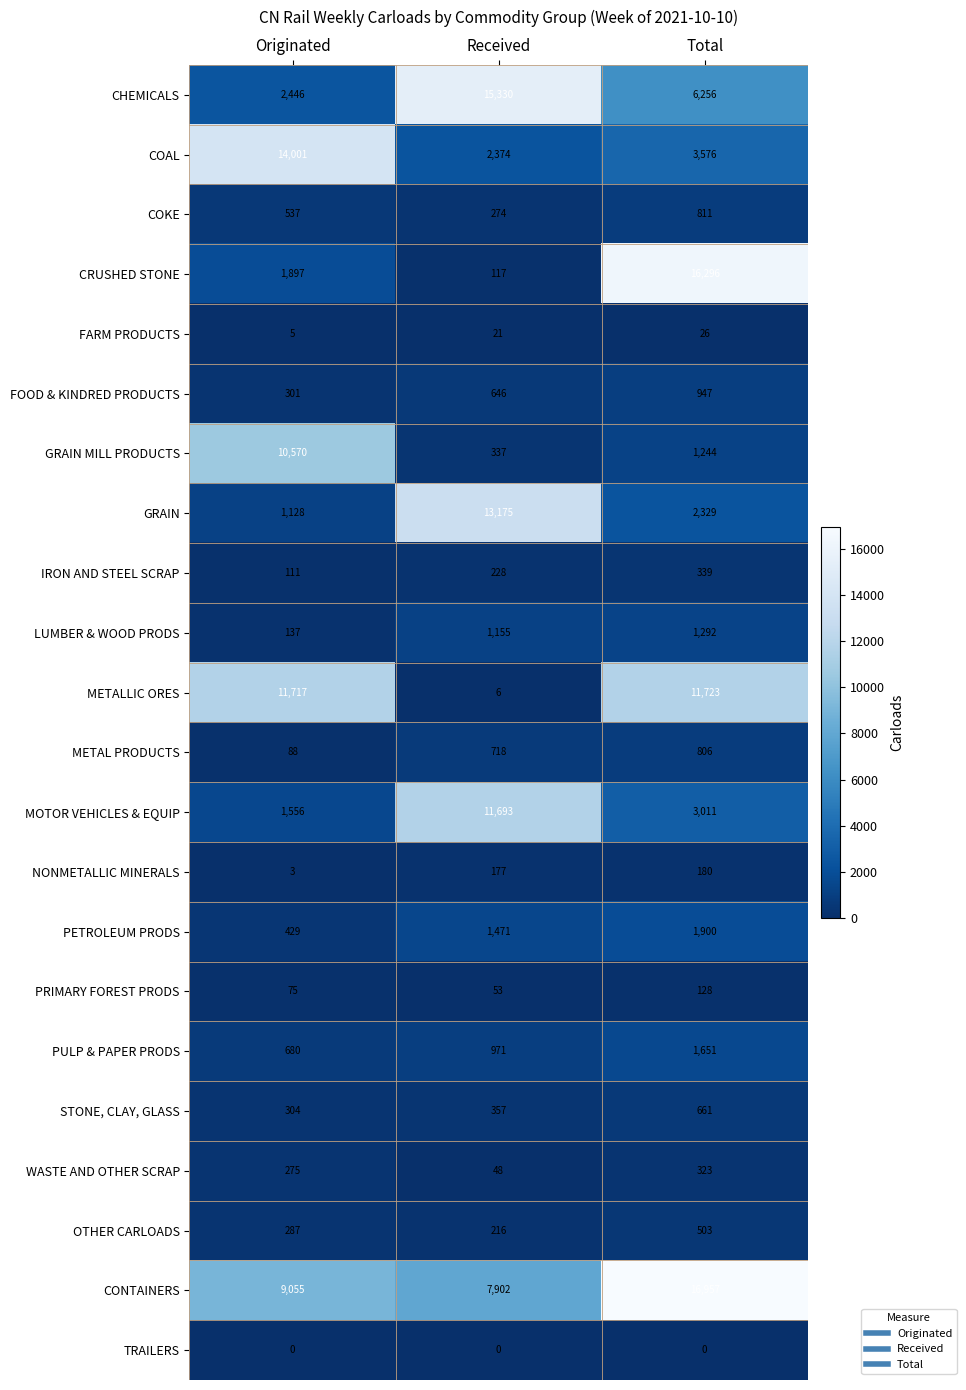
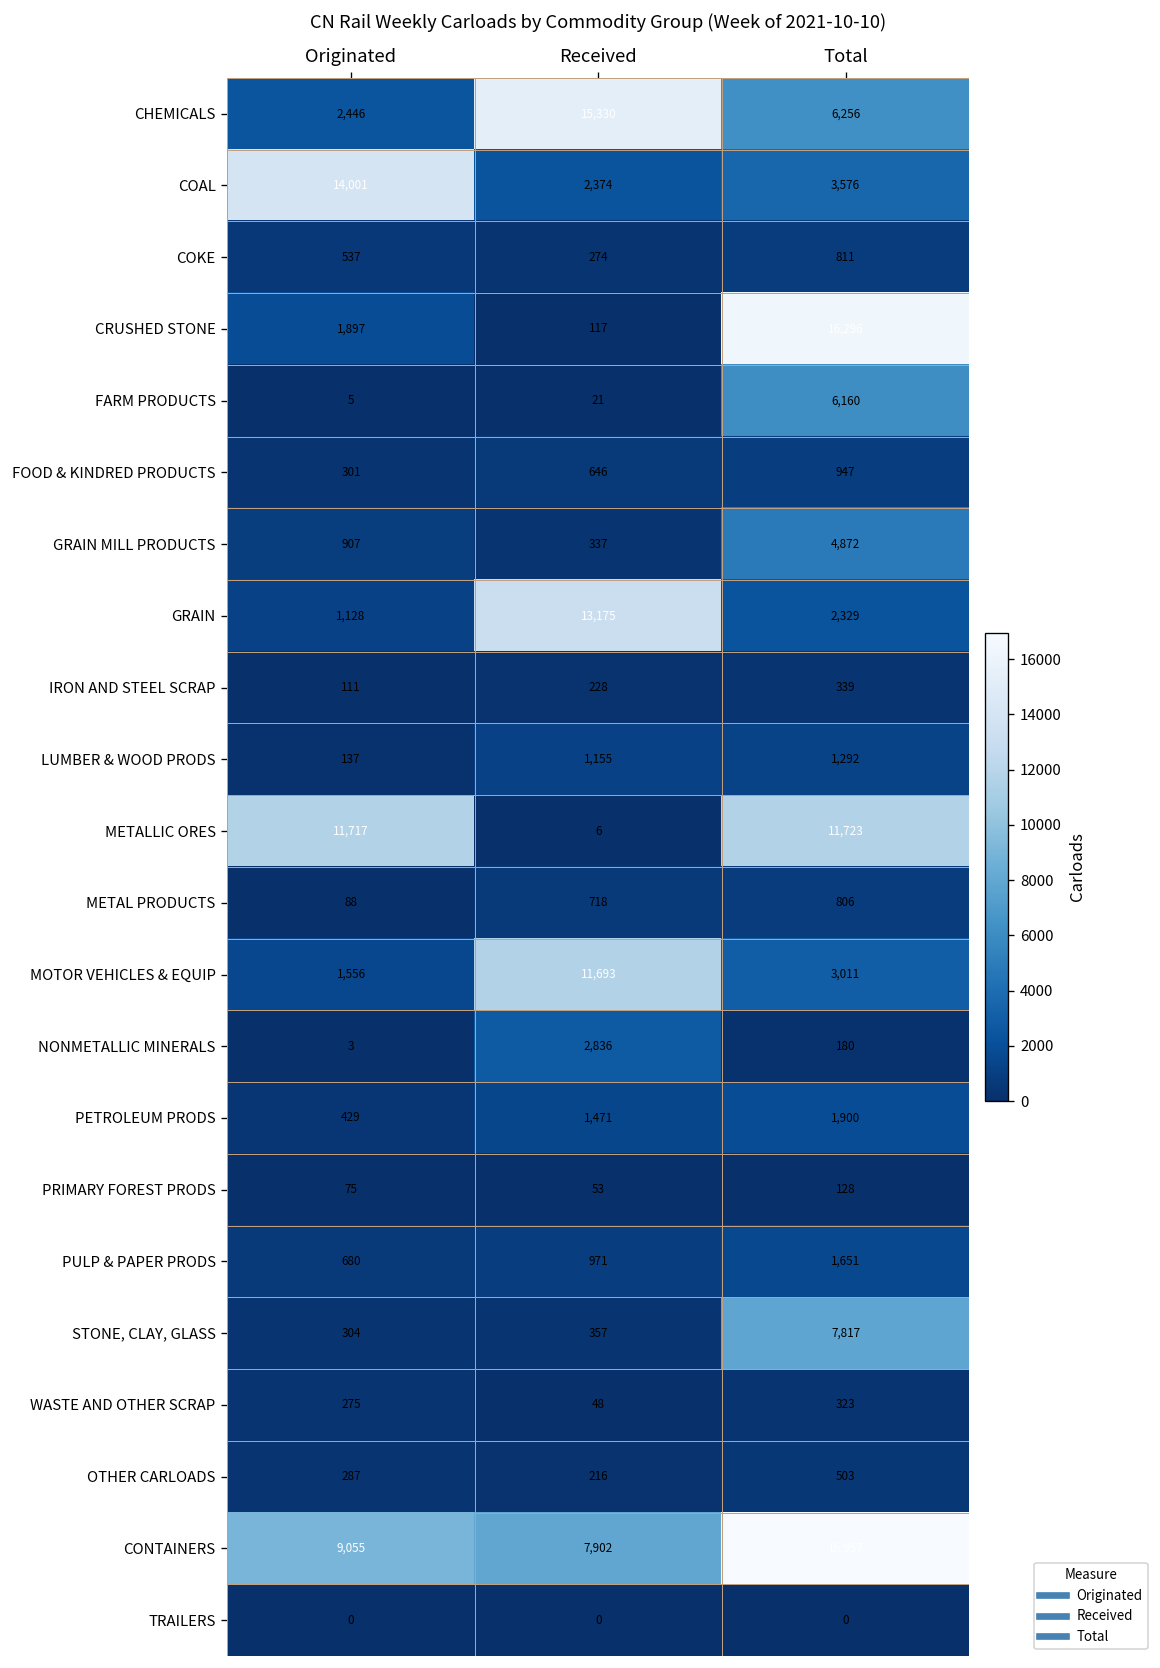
FARM PRODUCTS, Total: 26 -> 6,160
GRAIN MILL PRODUCTS, Originated: 10,570 -> 907
GRAIN MILL PRODUCTS, Total: 1,244 -> 4,872
NONMETALLIC MINERALS, Received: 177 -> 2,836
STONE, CLAY, GLASS, Total: 661 -> 7,817
